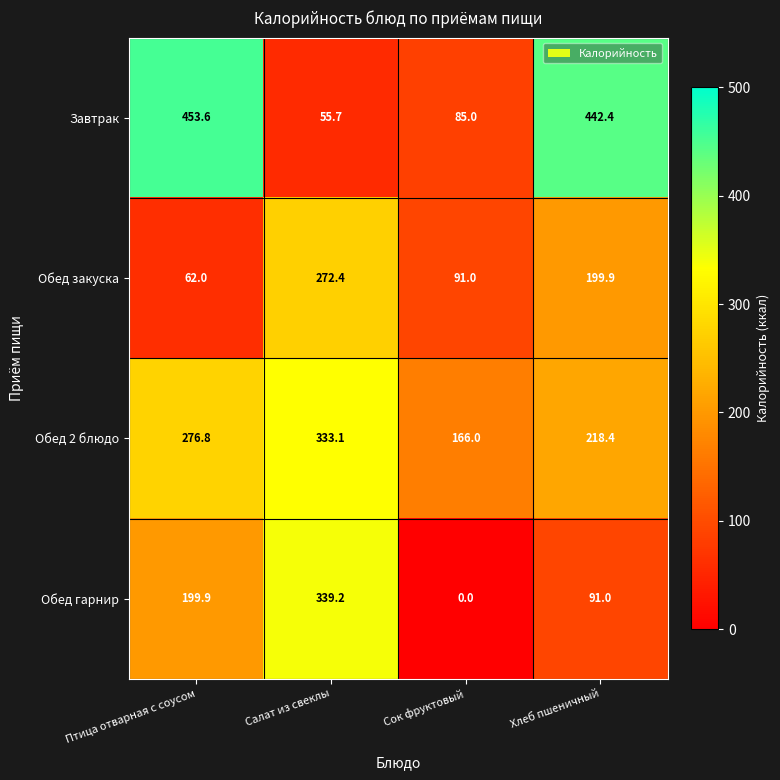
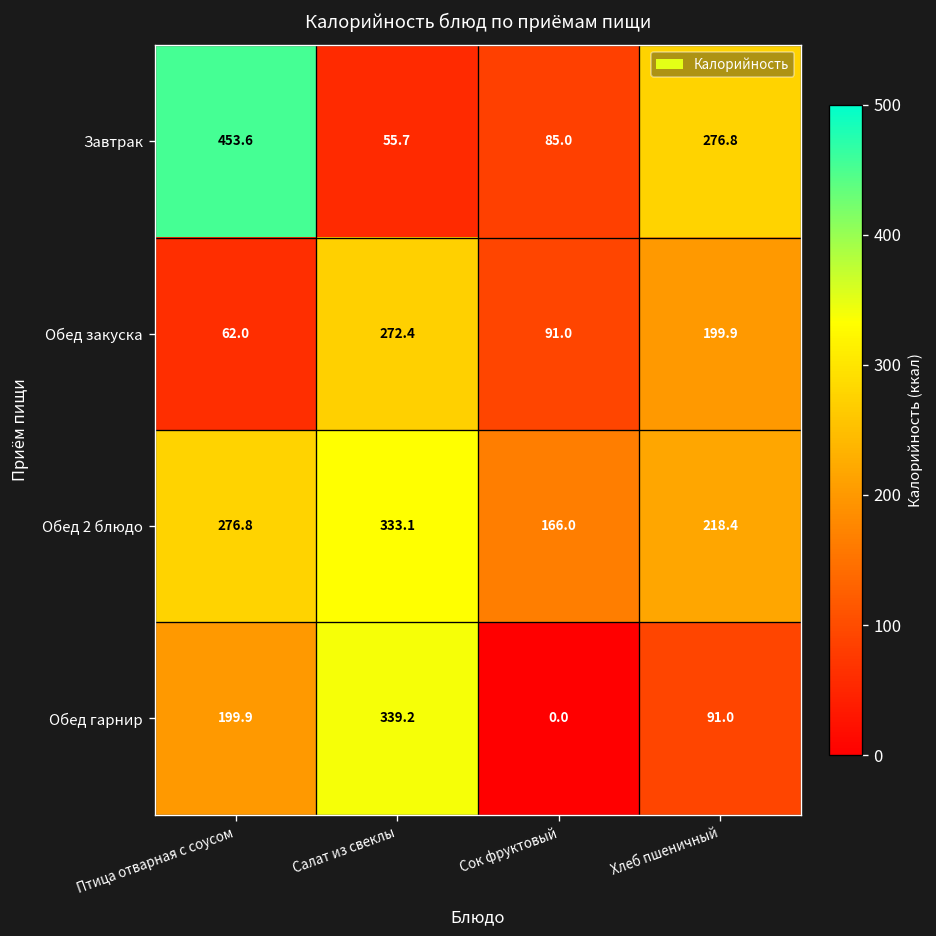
Завтрак, Хлеб пшеничный: 442.4 -> 276.8
